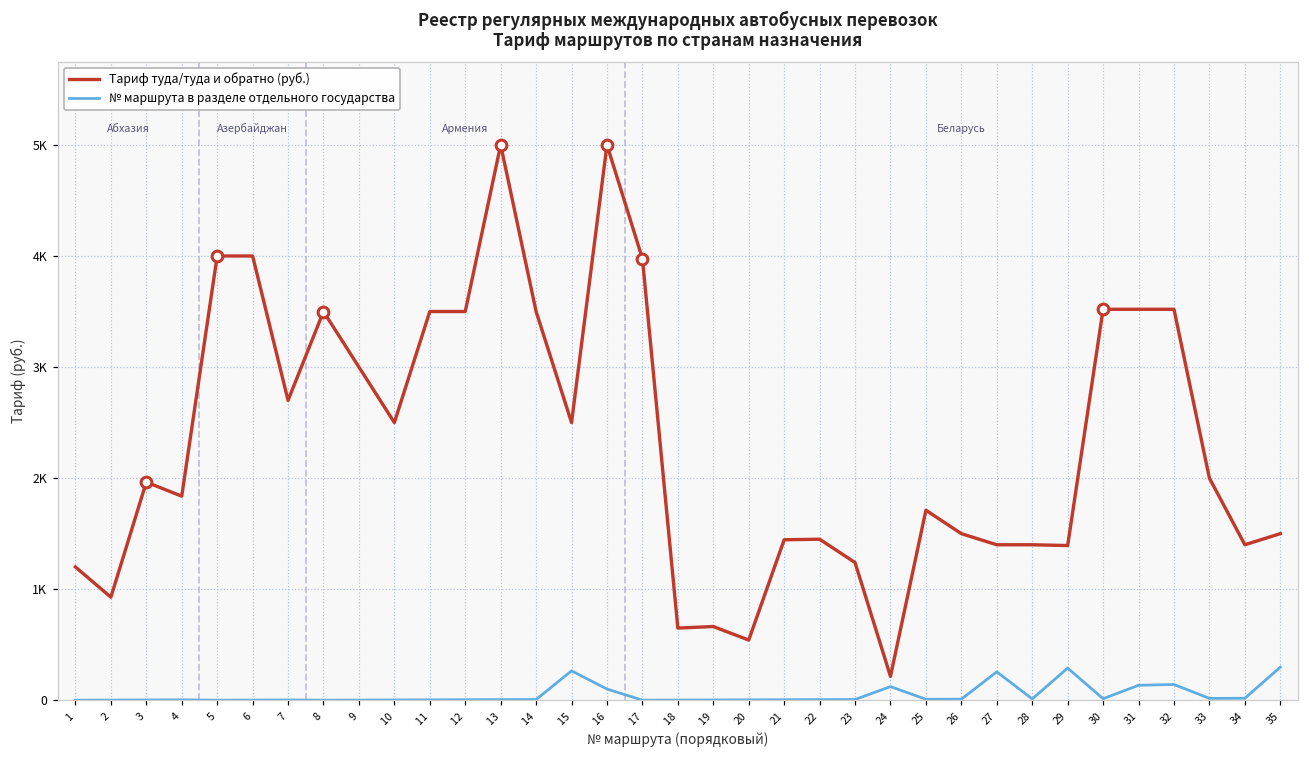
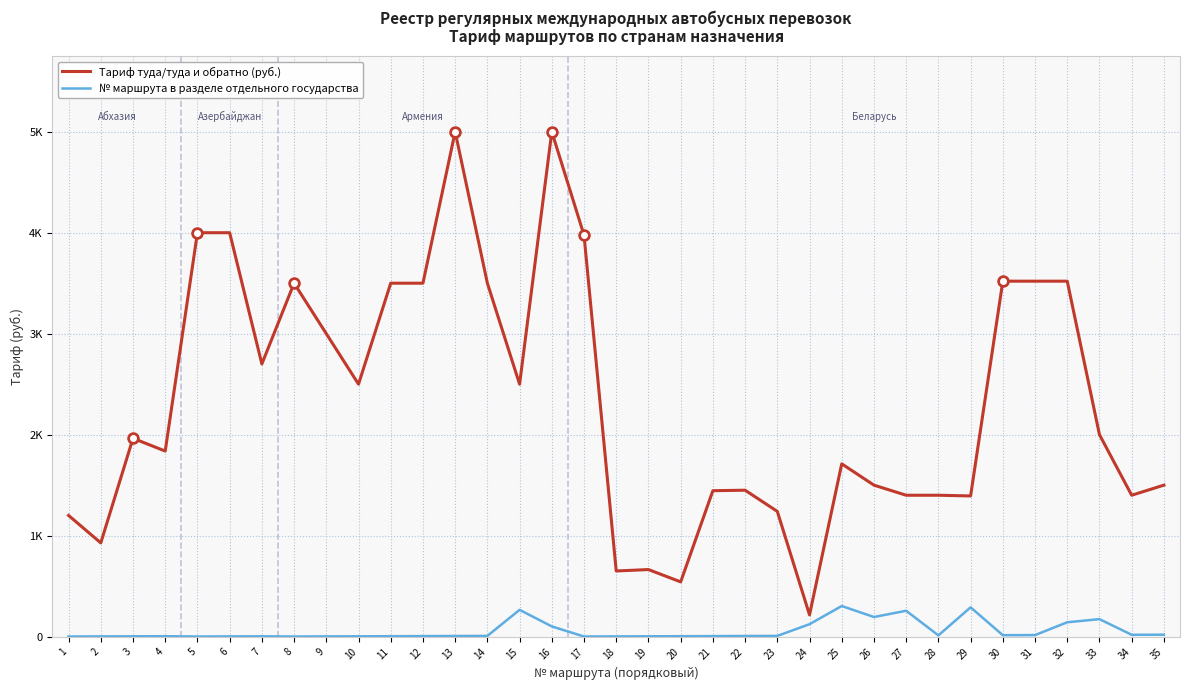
№ маршрута в разделе отдельного государства, 25: 10 -> 300
№ маршрута в разделе отдельного государства, 26: 10 -> 190
№ маршрута в разделе отдельного государства, 31: 140 -> 20
№ маршрута в разделе отдельного государства, 33: 20 -> 170
№ маршрута в разделе отдельного государства, 35: 300 -> 20
